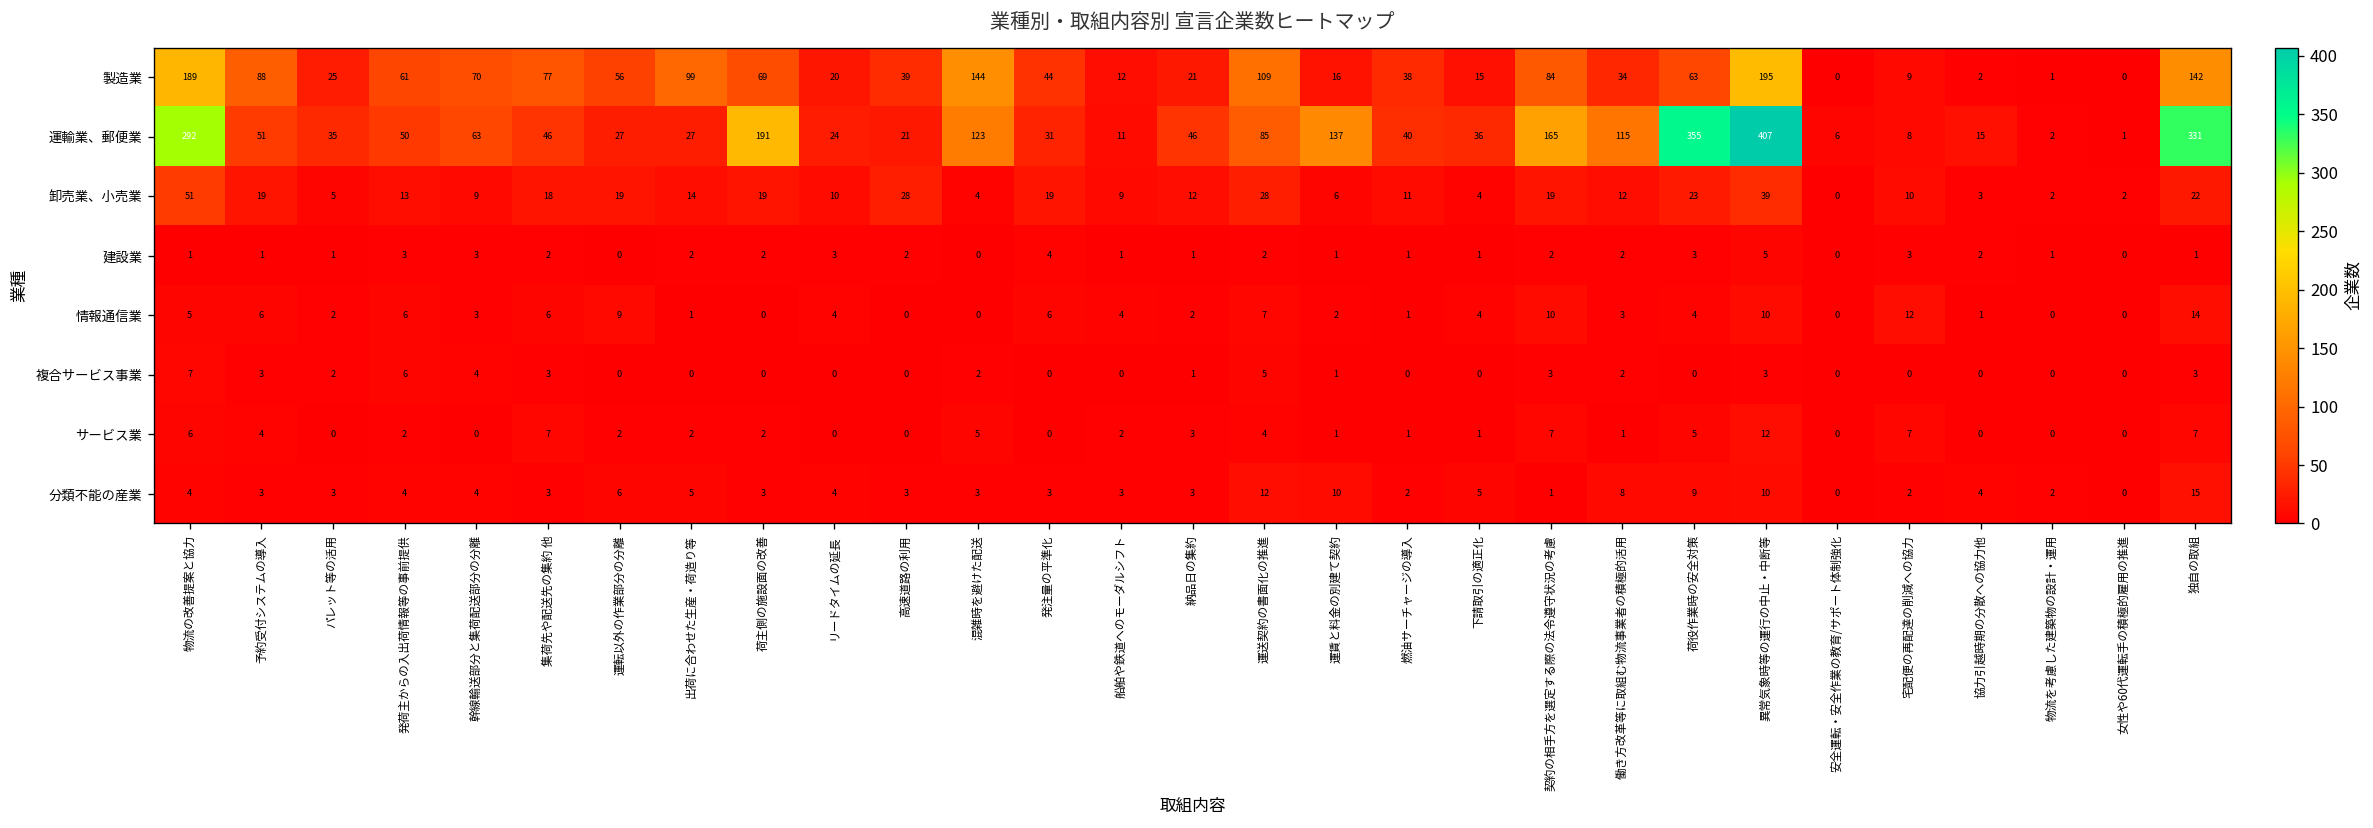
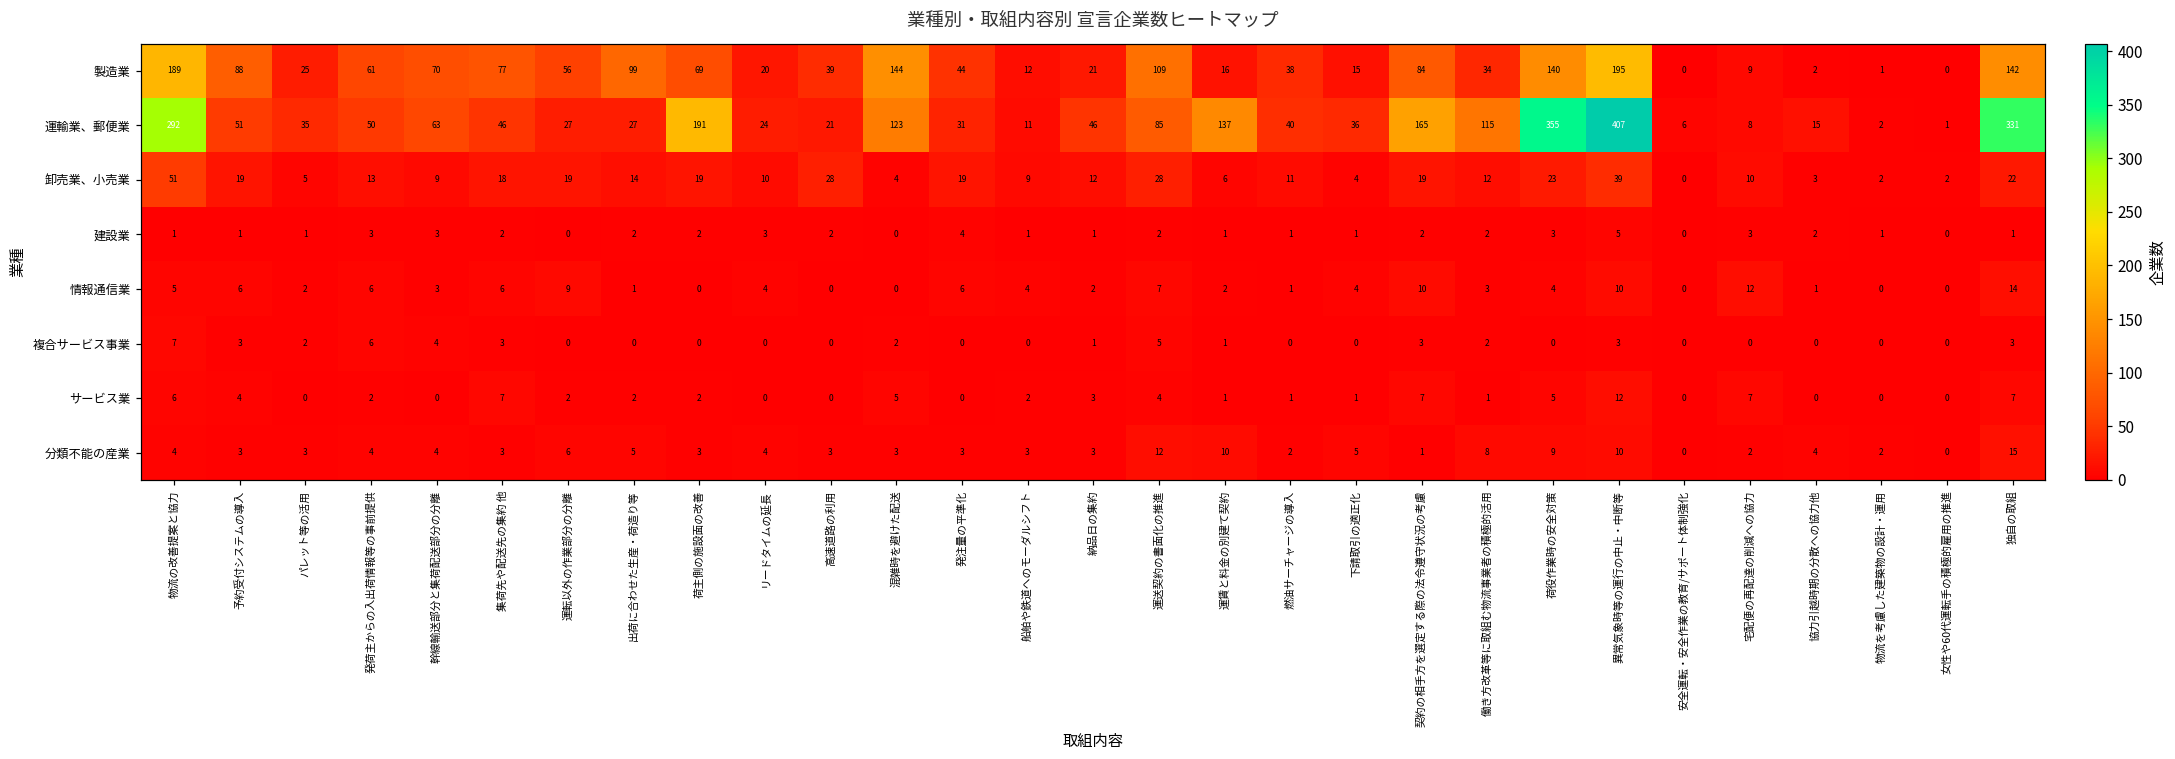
製造業, 荷役作業時の安全対策: 63 -> 140
